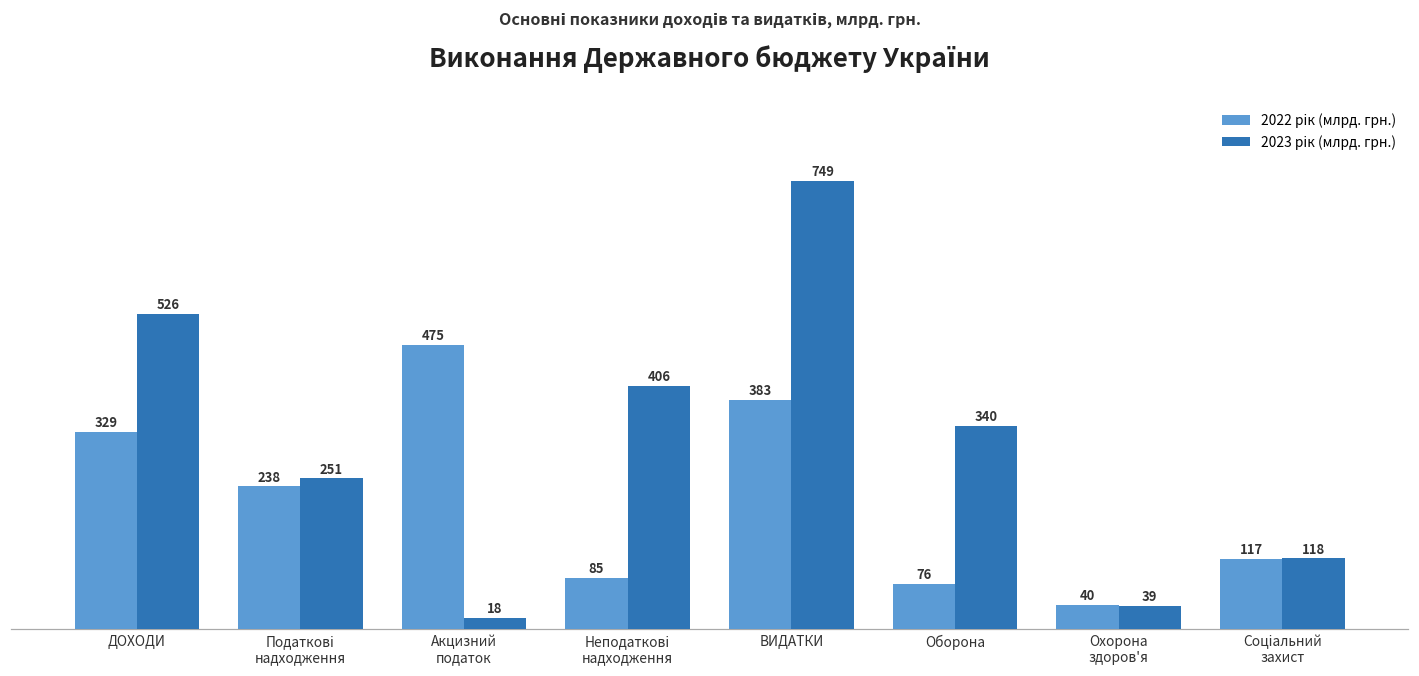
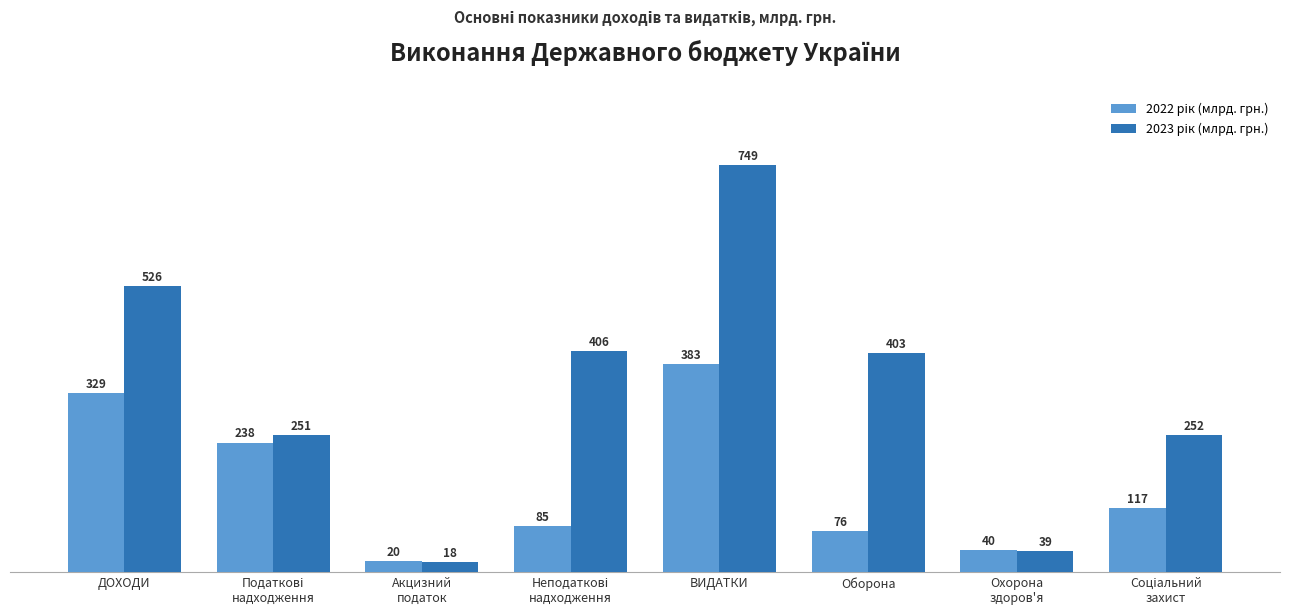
2022 рік (млрд. грн.), Акцизний податок: 475 -> 20
2023 рік (млрд. грн.), Оборона: 340 -> 403
2023 рік (млрд. грн.), Соціальний захист: 118 -> 252
